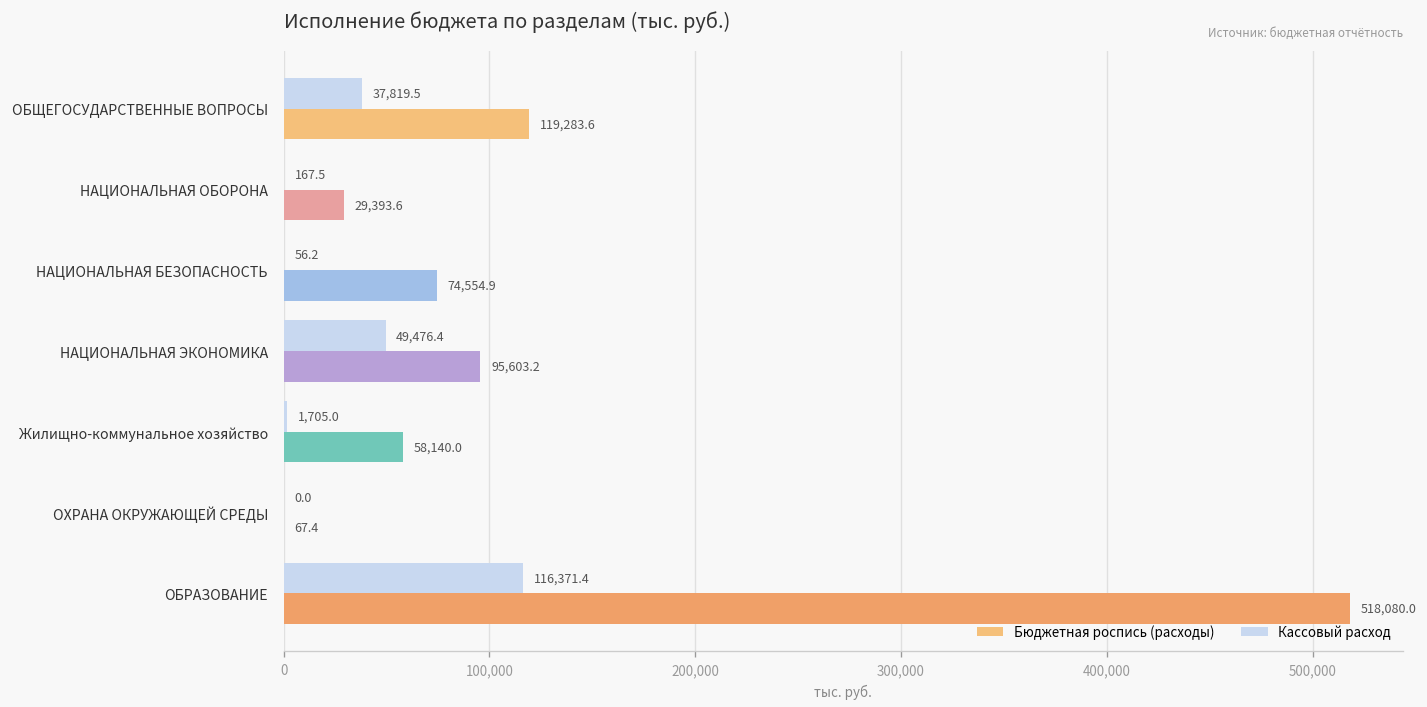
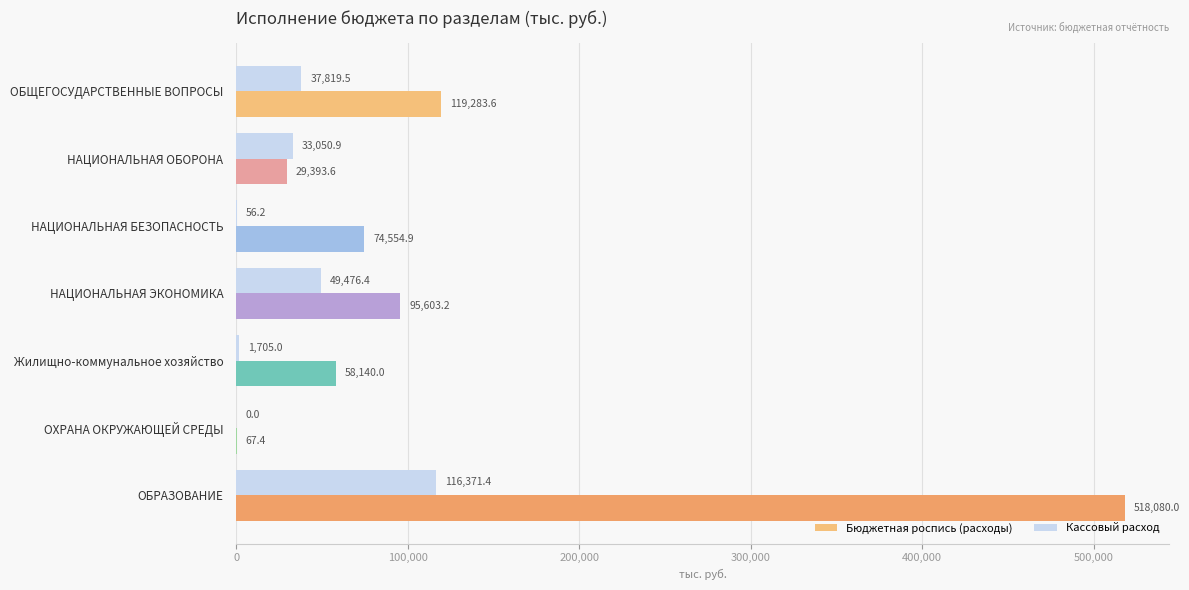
Кассовый расход, НАЦИОНАЛЬНАЯ ОБОРОНА: 167.5 -> 33,050.9
